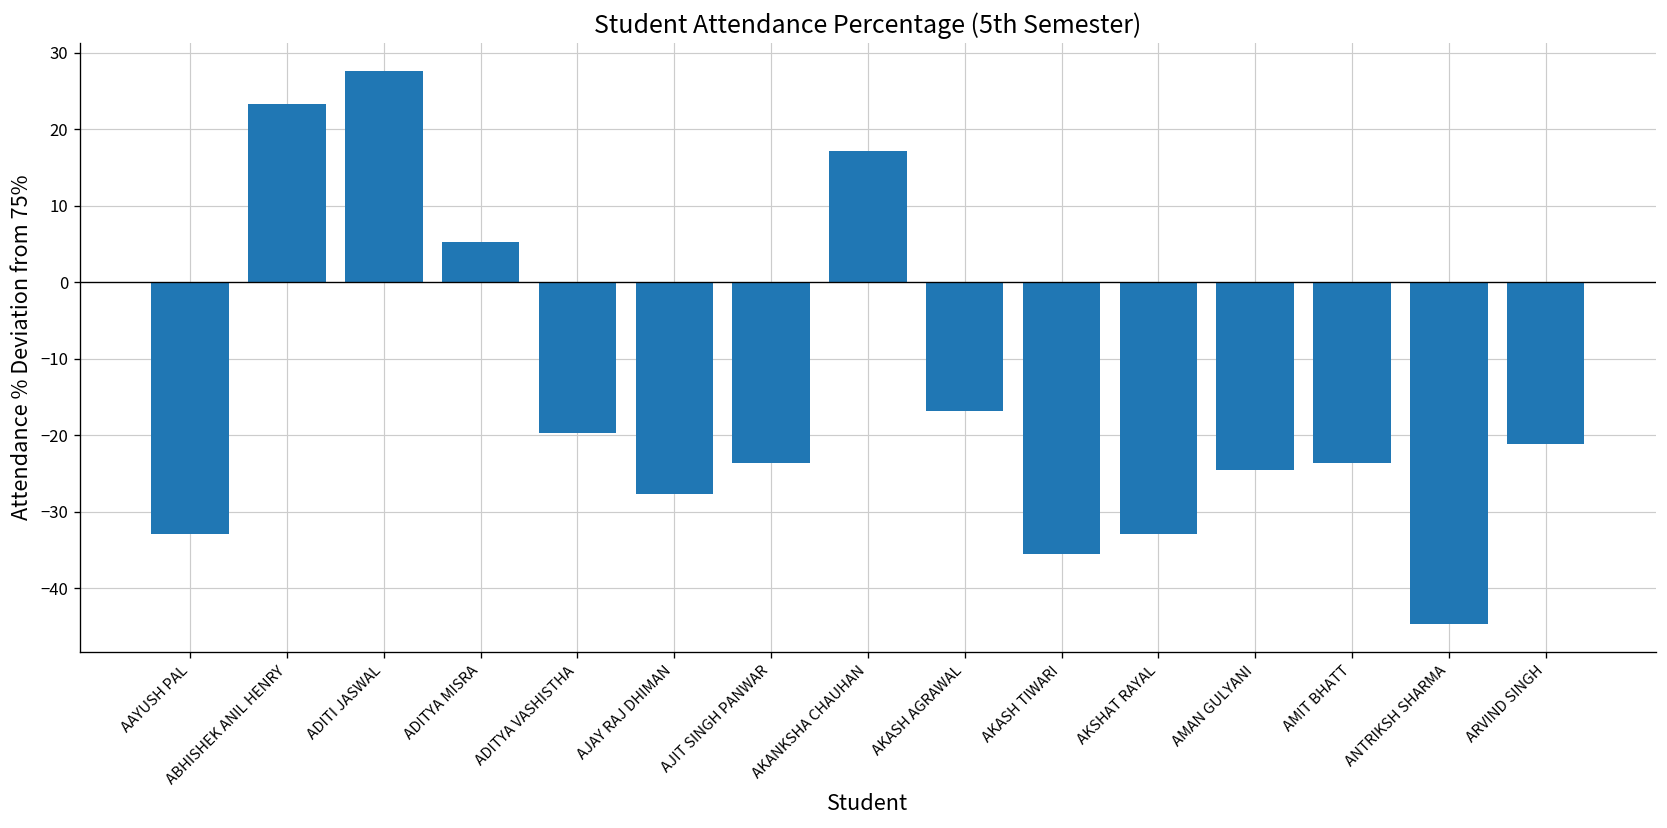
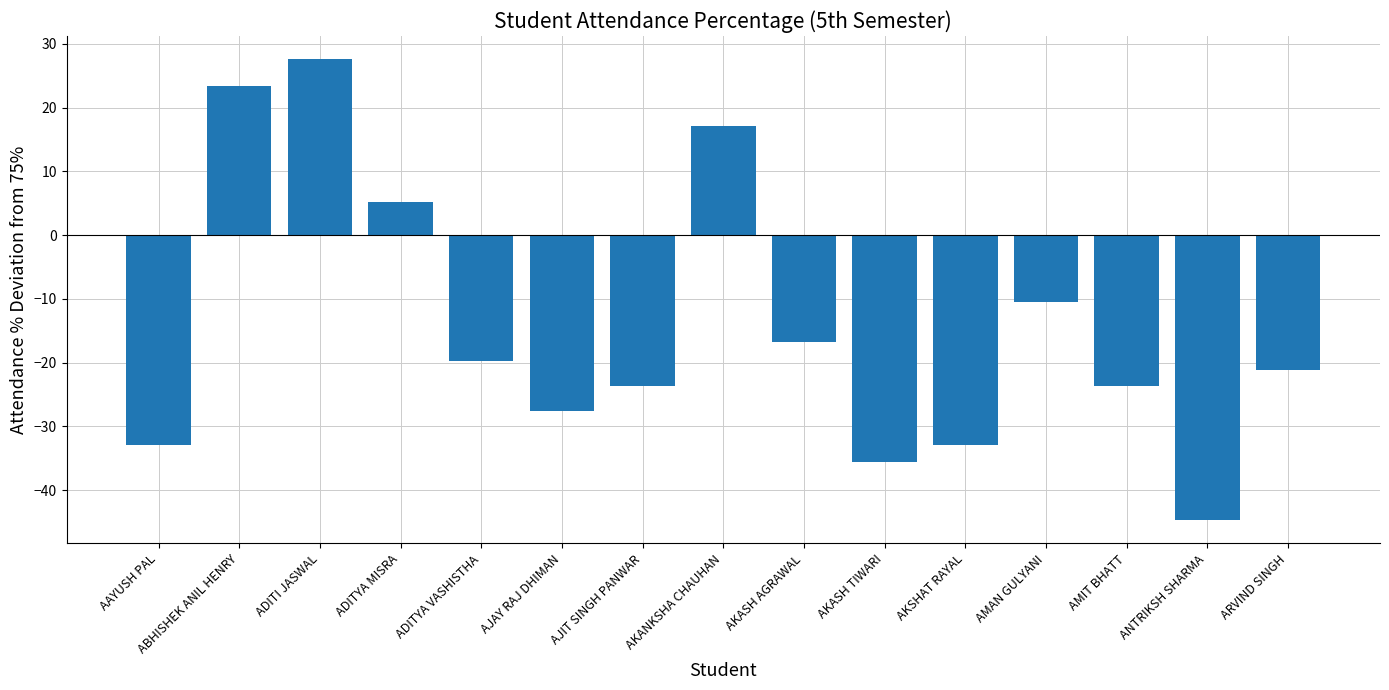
AMAN GULYANI: -25 -> -11
